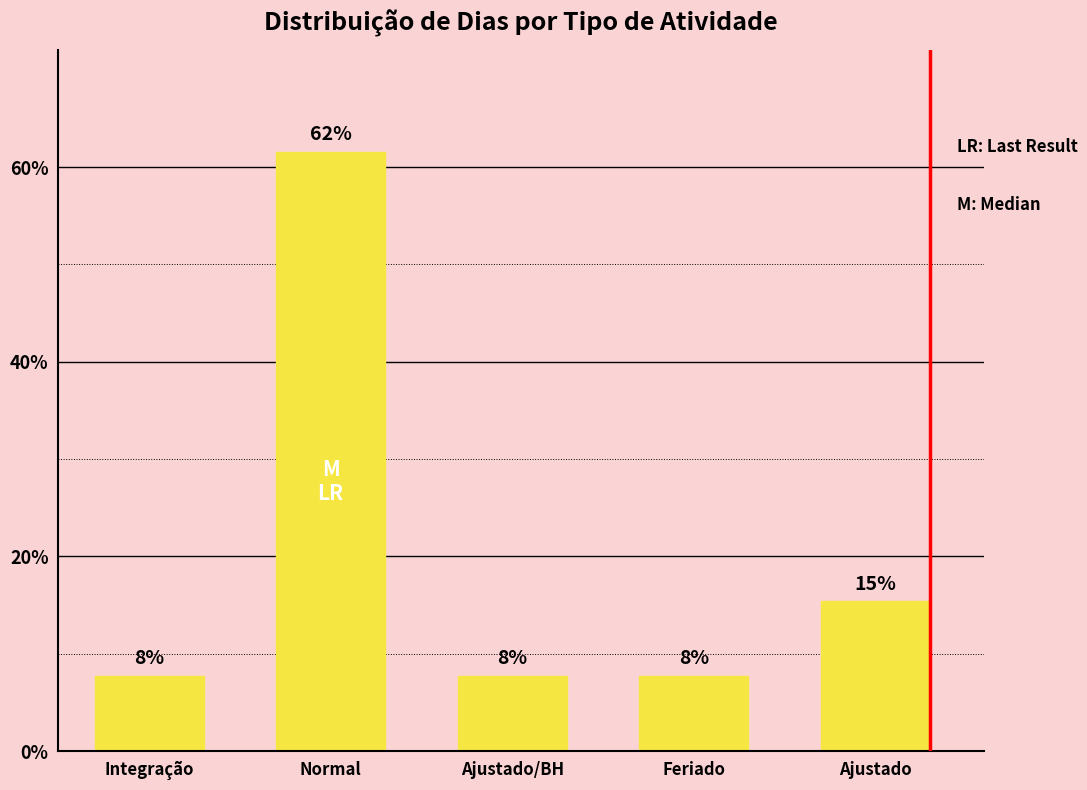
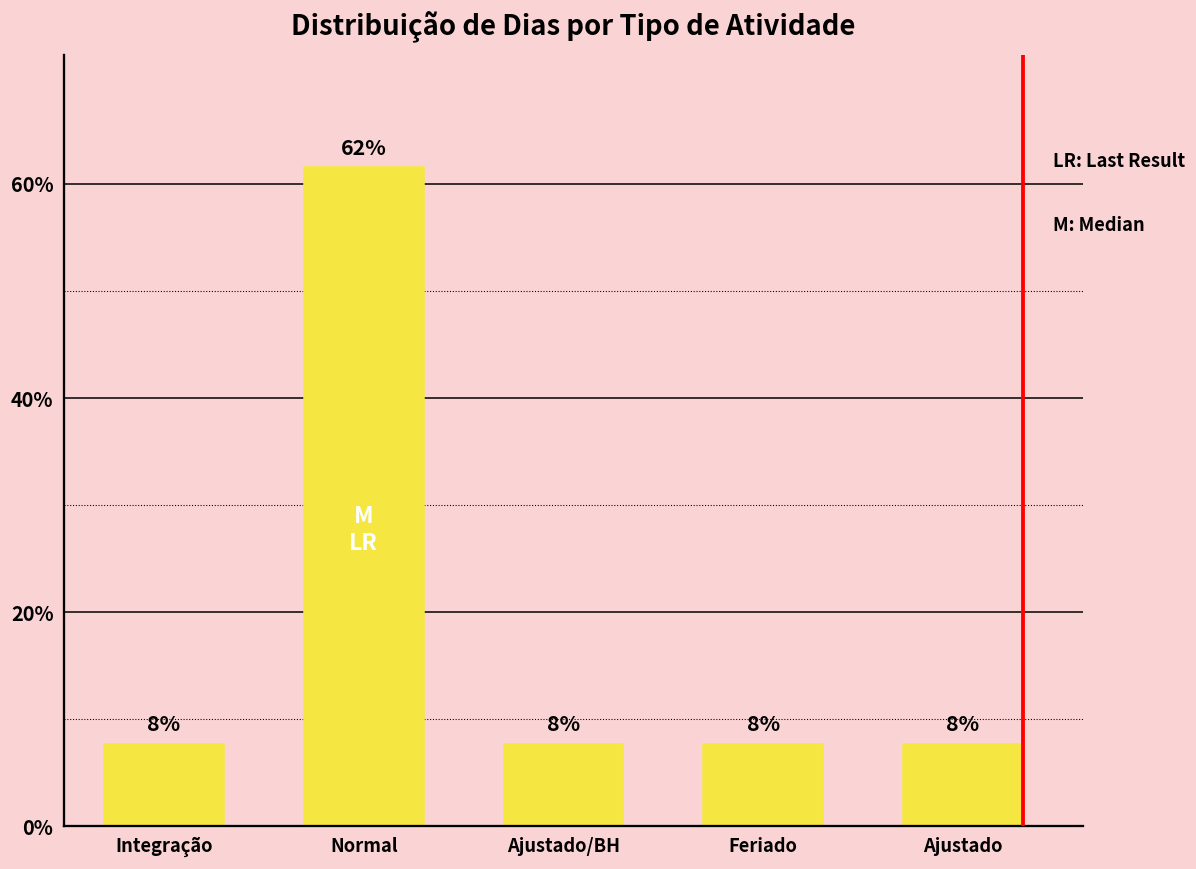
Ajustado: 15% -> 8%
